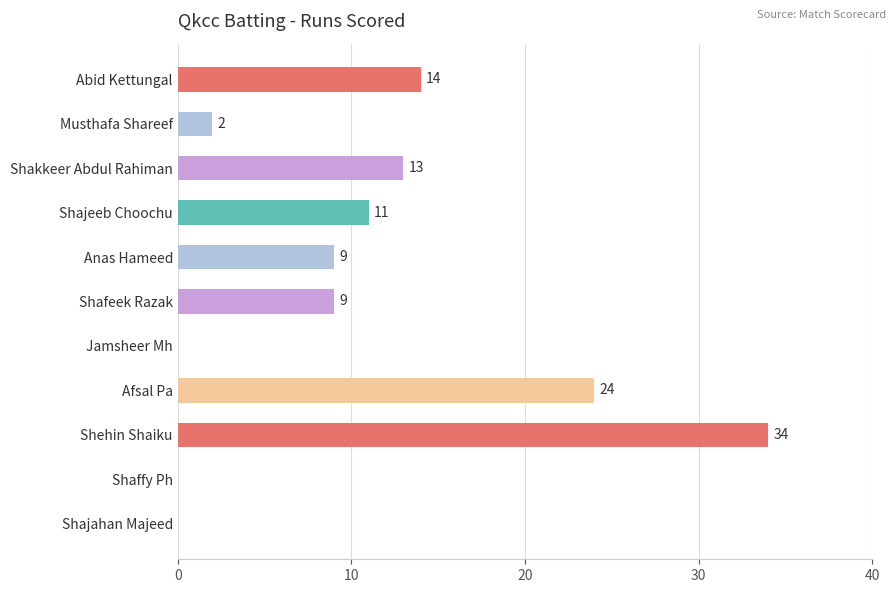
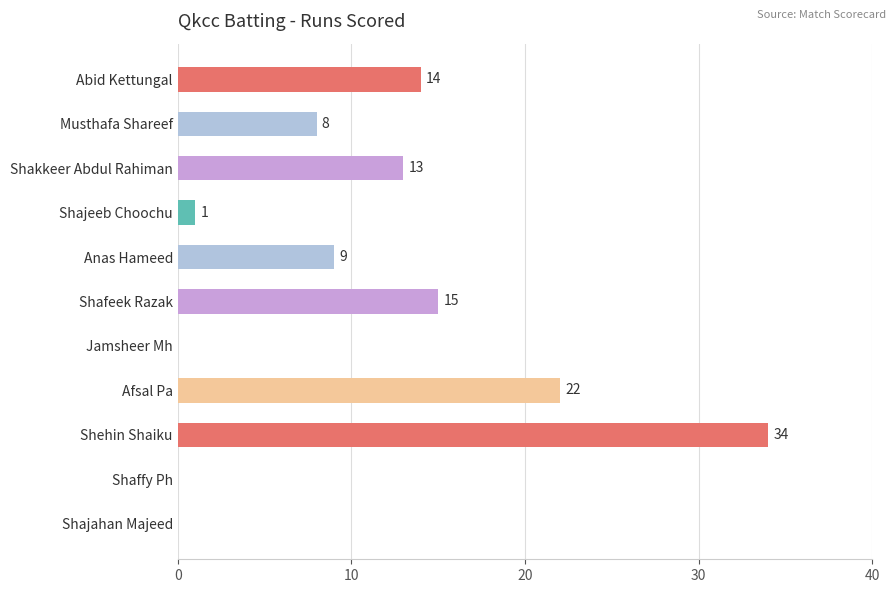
Musthafa Shareef: 2 -> 8
Shajeeb Choochu: 11 -> 1
Shafeek Razak: 9 -> 15
Afsal Pa: 24 -> 22
